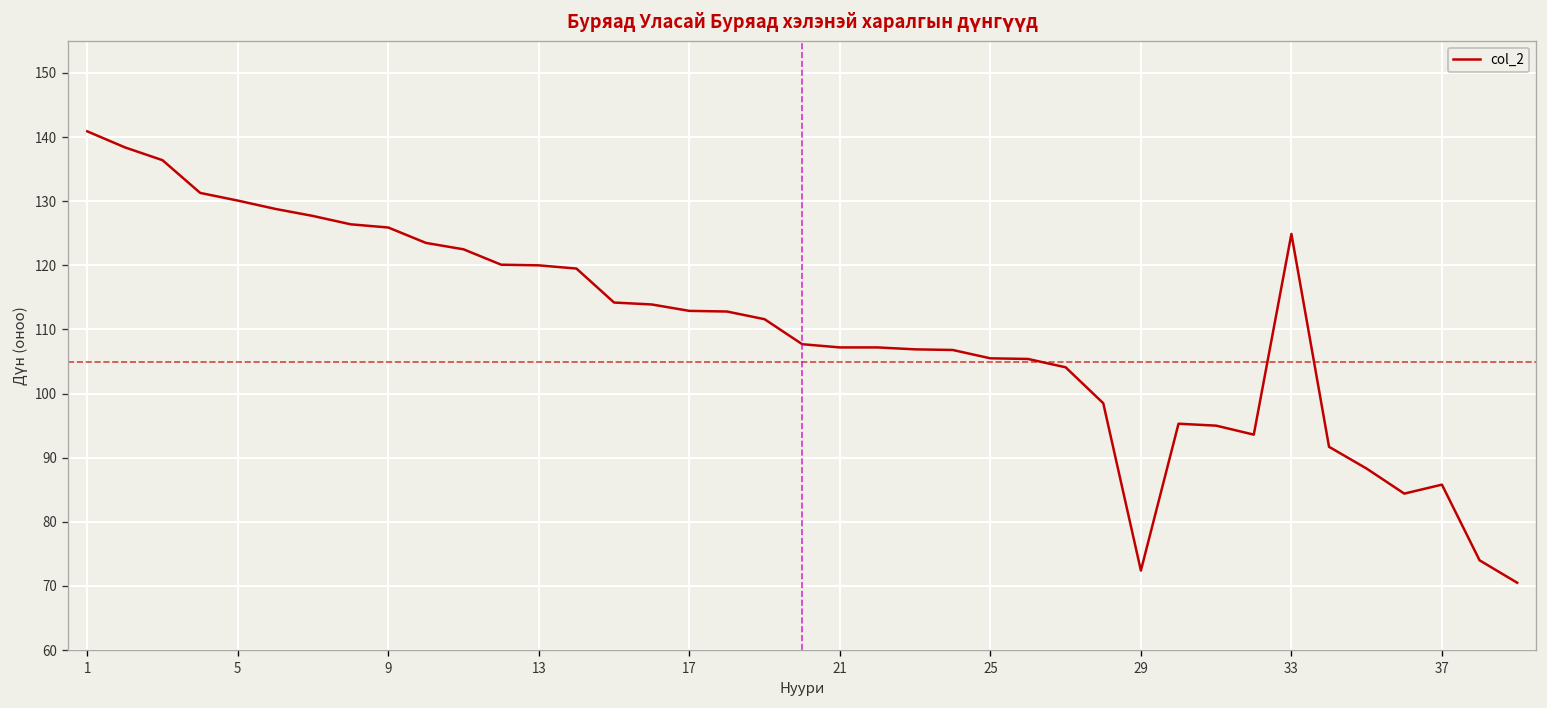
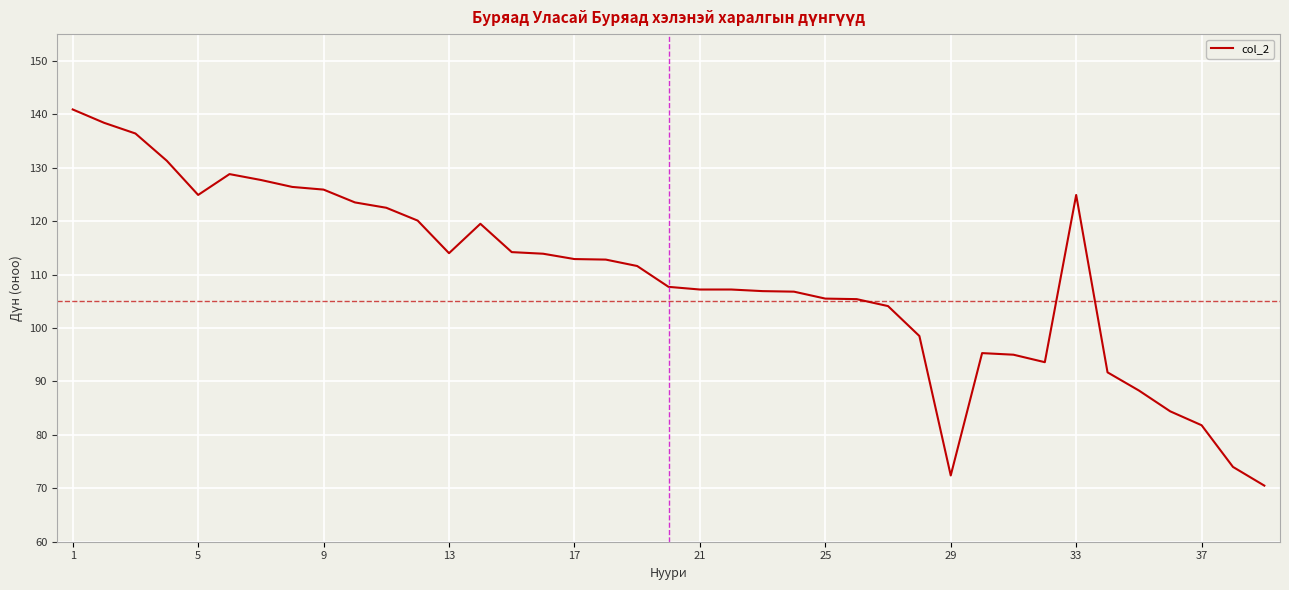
5: 130 -> 125
13: 120 -> 114
37: 86 -> 82
